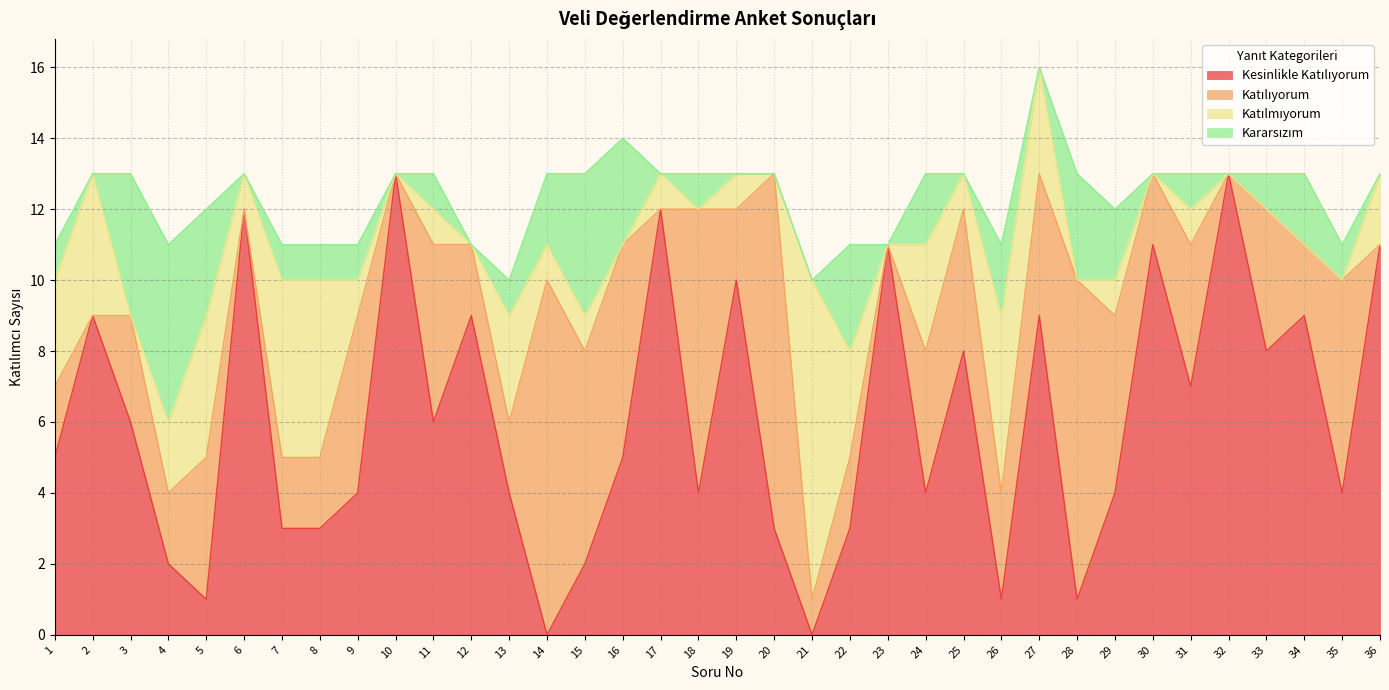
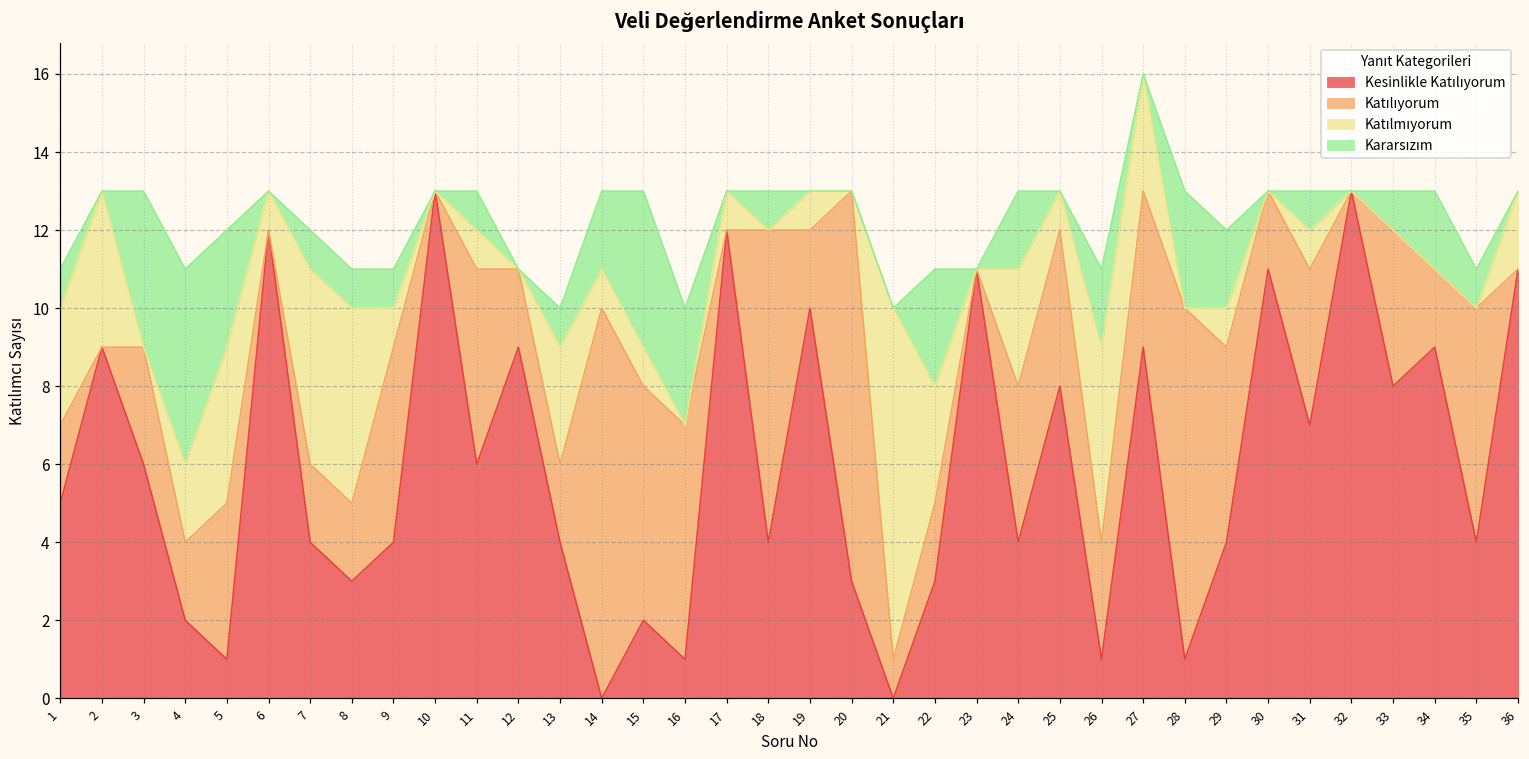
Kesinlikle Katılıyorum, 7: 3 -> 4
Kesinlikle Katılıyorum, 16: 5 -> 1
